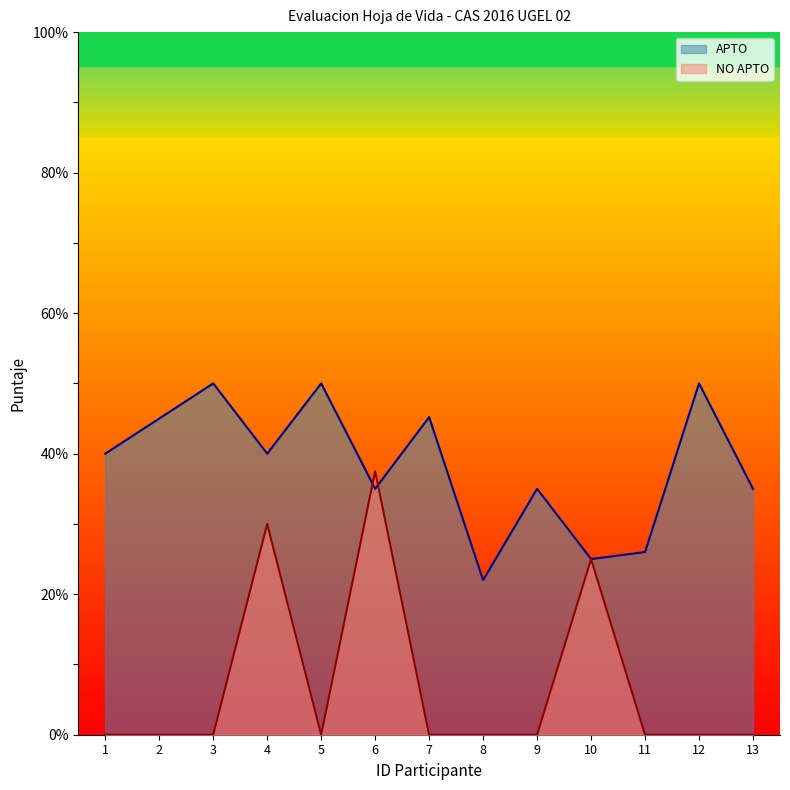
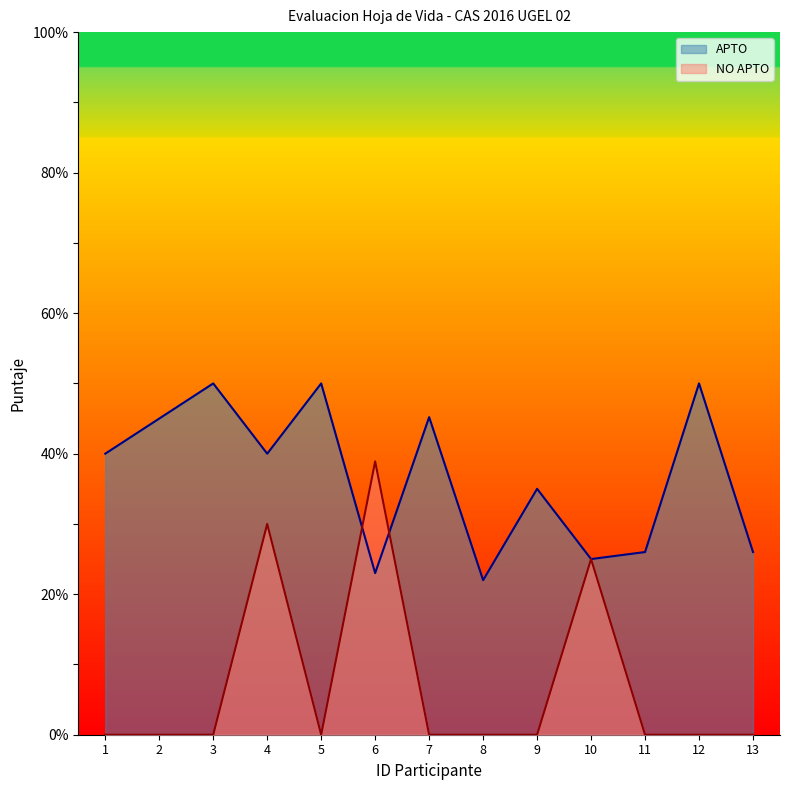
APTO, 6: 35% -> 23%
NO APTO, 6: 38% -> 39%
APTO, 13: 35% -> 26%
